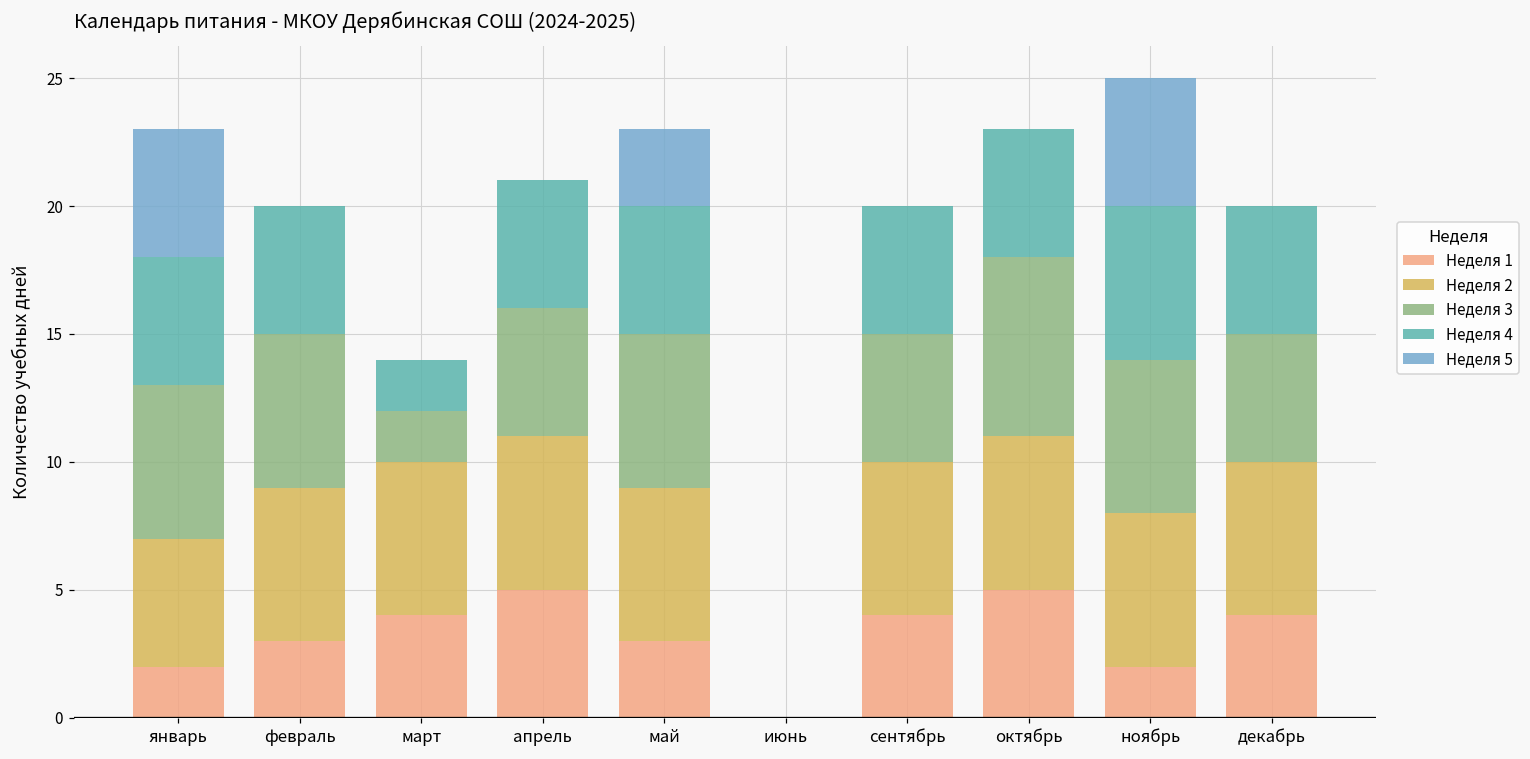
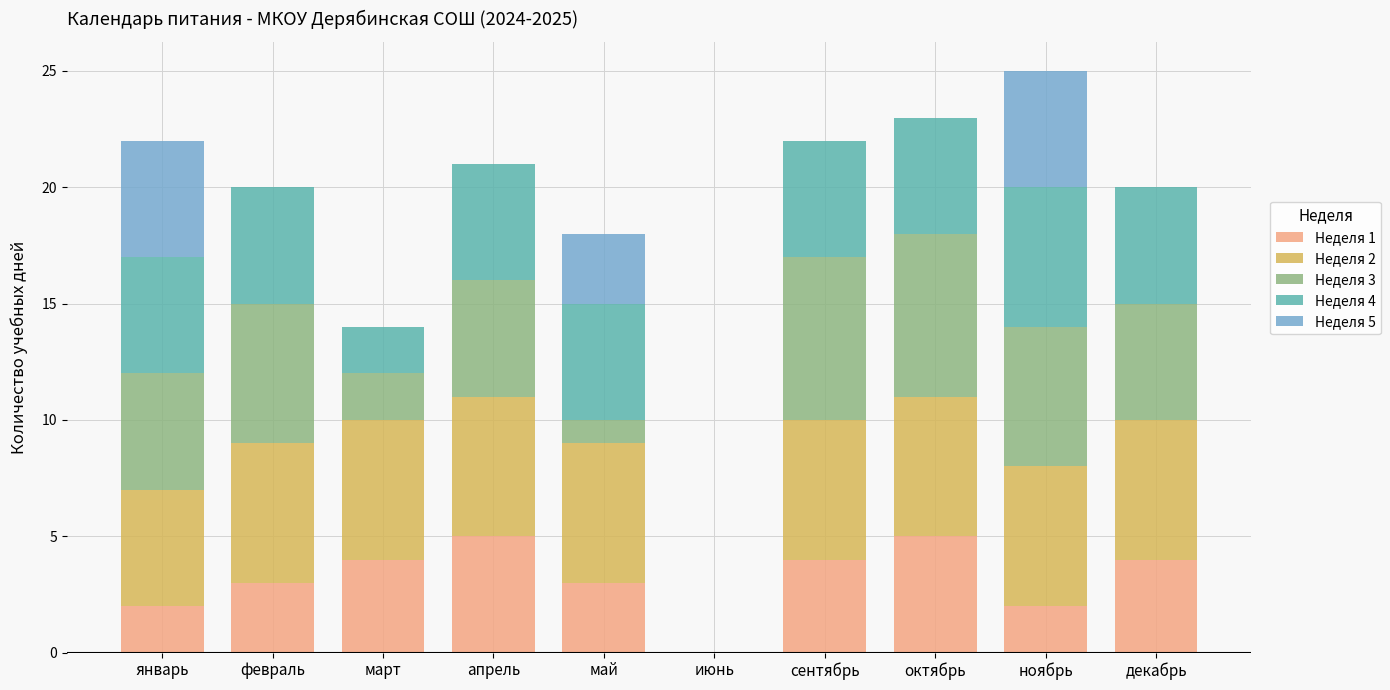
Неделя 3, январь: 6 -> 5
Неделя 3, май: 6 -> 1
Неделя 3, сентябрь: 5 -> 7
